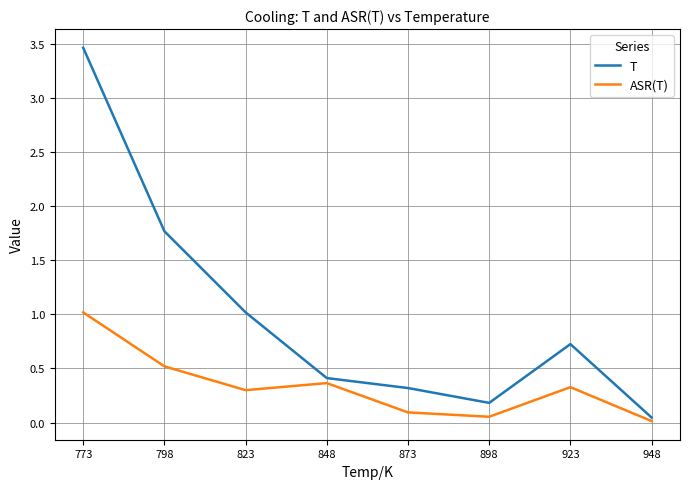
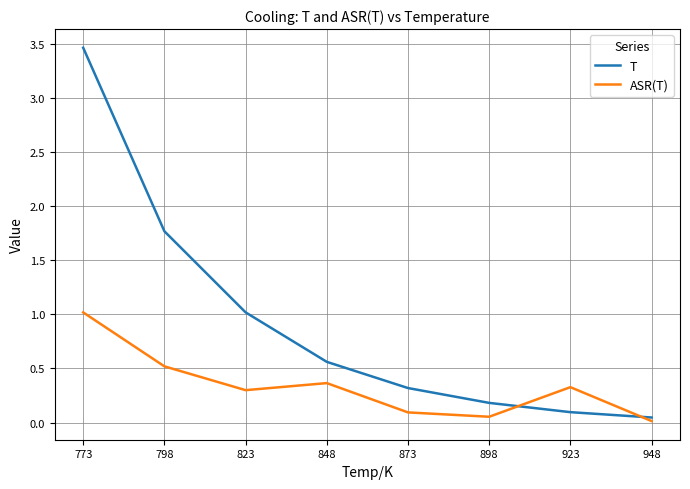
T, 848: 0.41 -> 0.56
T, 923: 0.72 -> 0.10
